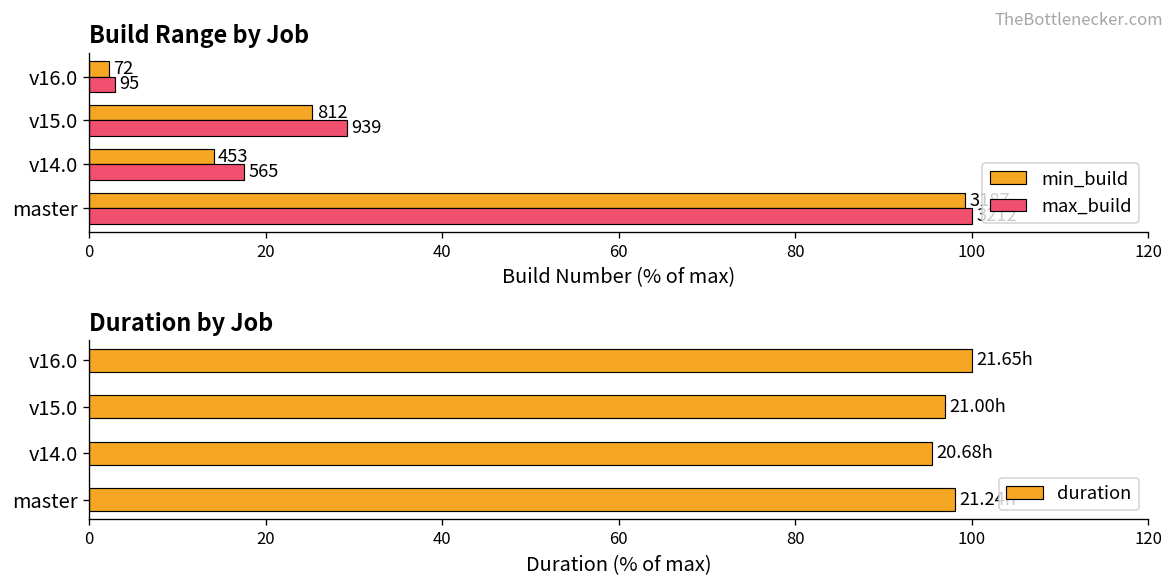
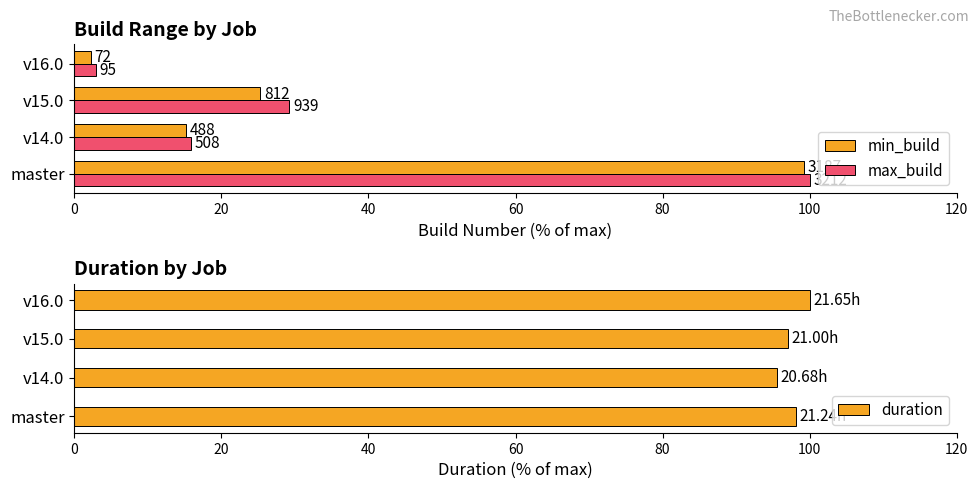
Build Range by Job, min_build, v14.0: 453 -> 488
Build Range by Job, max_build, v14.0: 565 -> 508
